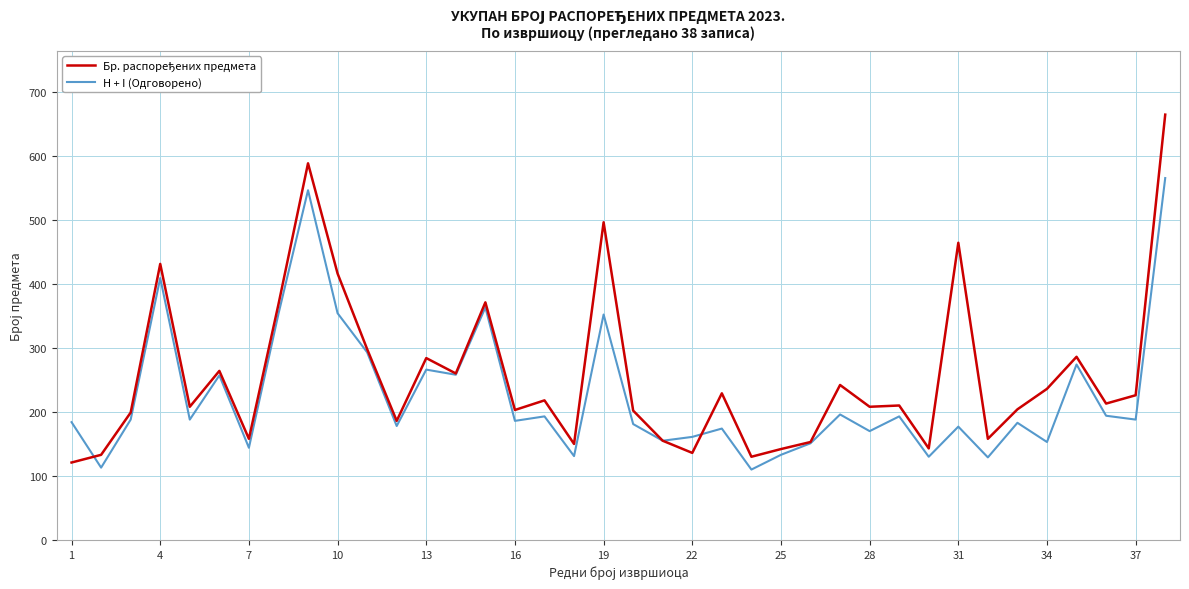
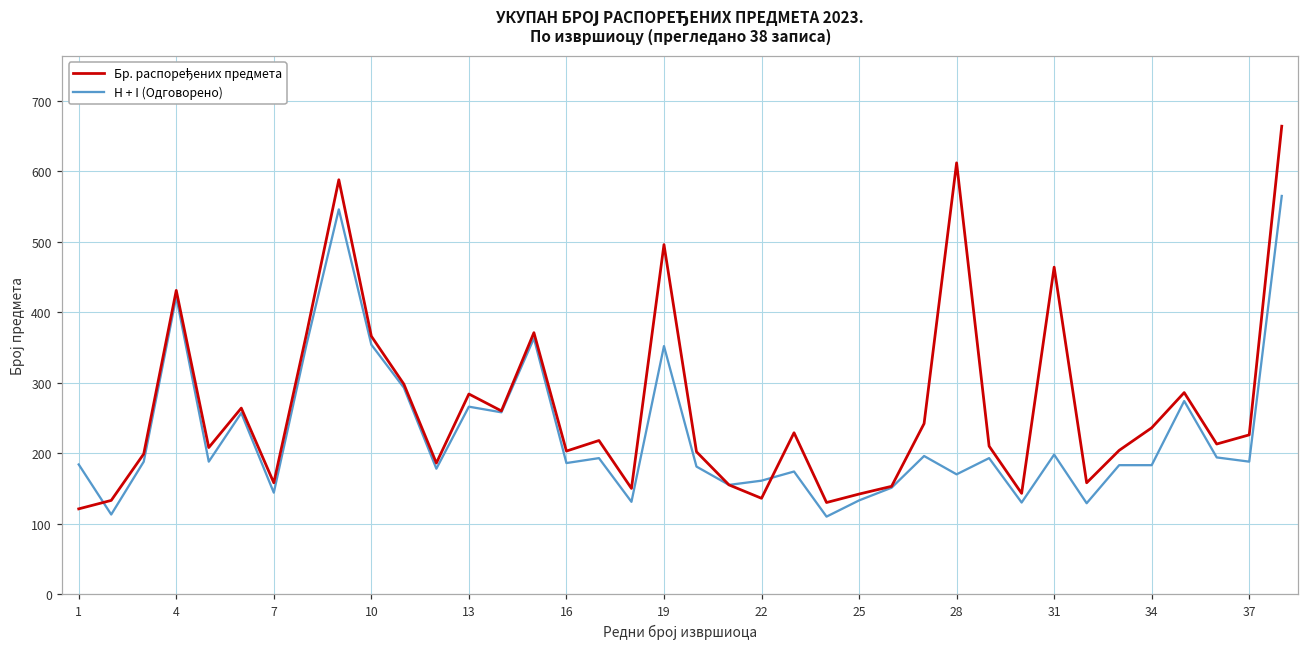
H + I (Одговорено), 4: 410 -> 420
Бр. распоређених предмета, 10: 420 -> 370
Бр. распоређених предмета, 28: 210 -> 610
H + I (Одговорено), 31: 180 -> 200
H + I (Одговорено), 34: 150 -> 180
